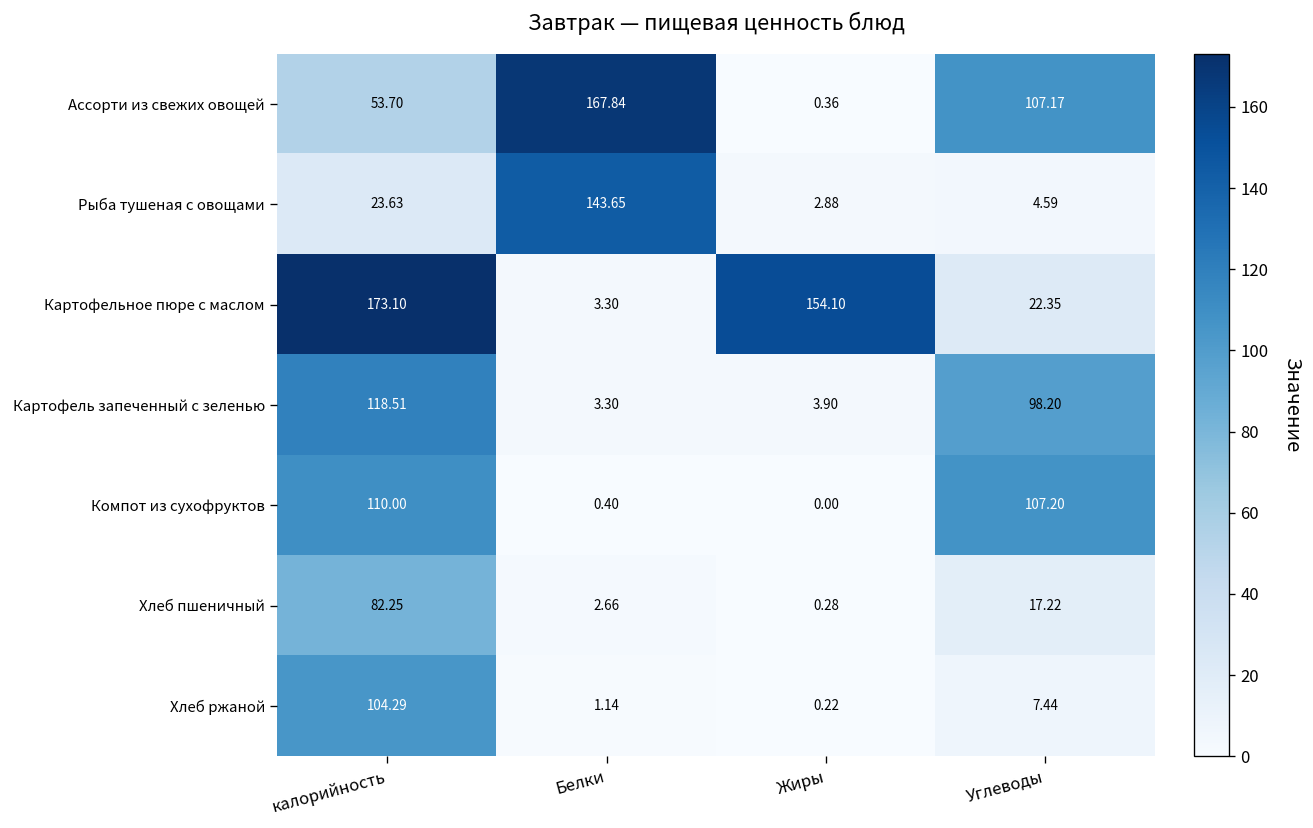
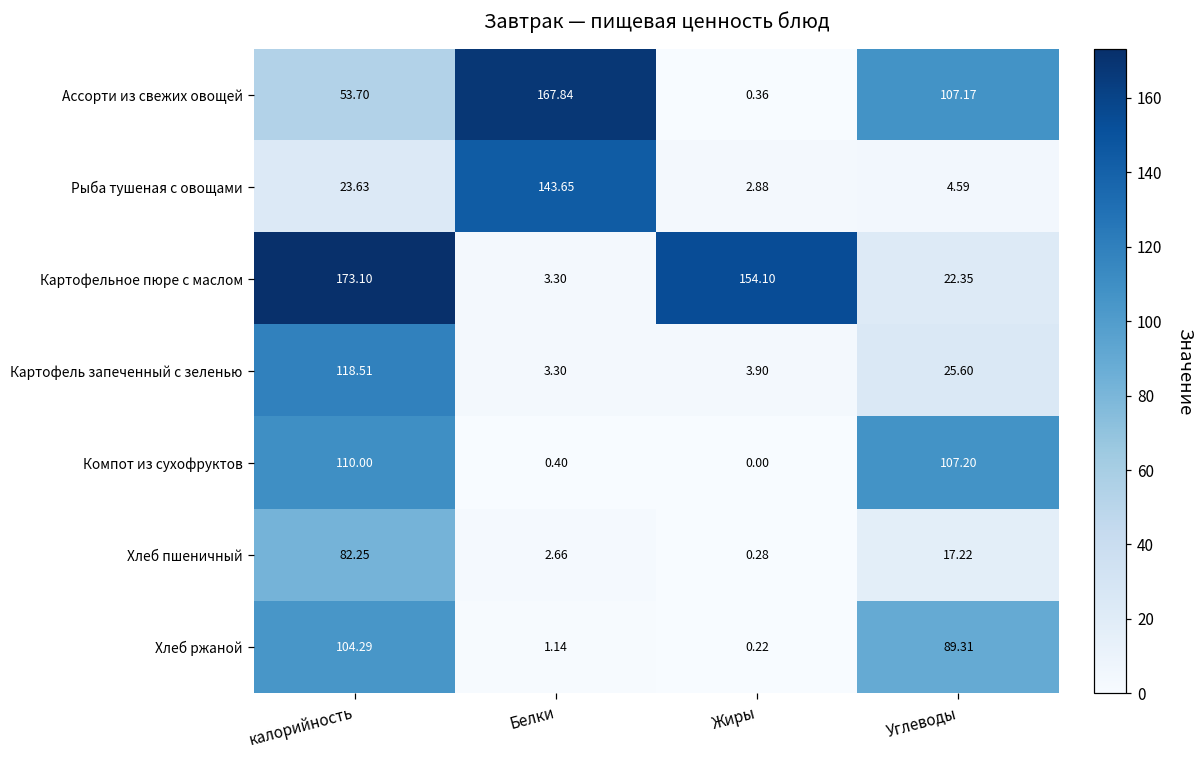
Картофель запеченный с зеленью, Углеводы: 98.20 -> 25.60
Хлеб ржаной, Углеводы: 7.44 -> 89.31
